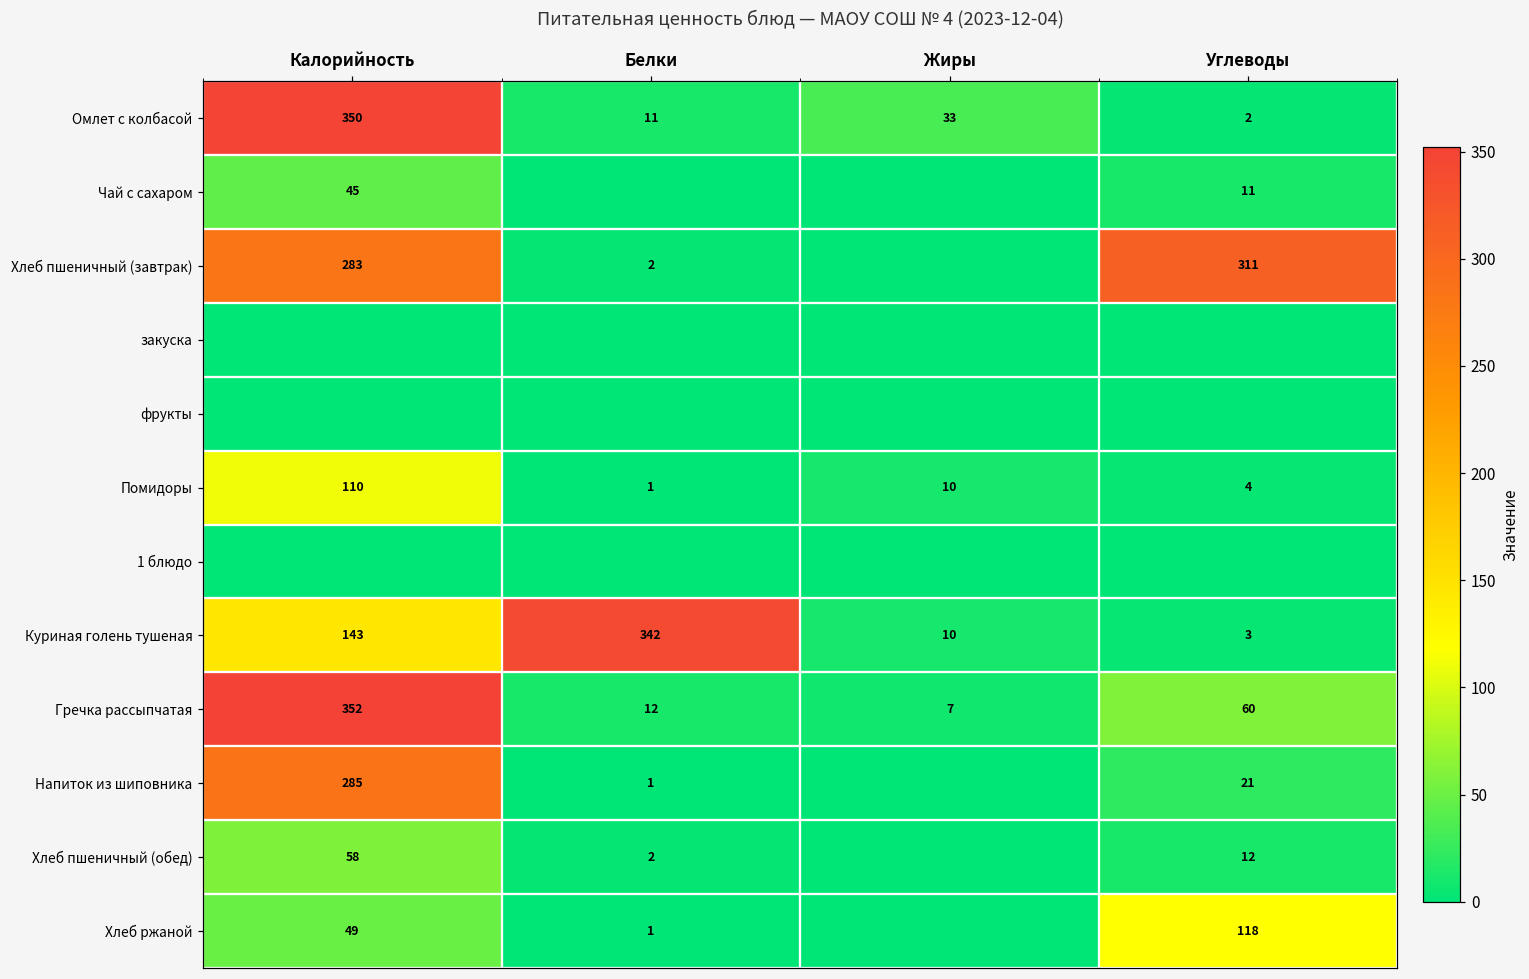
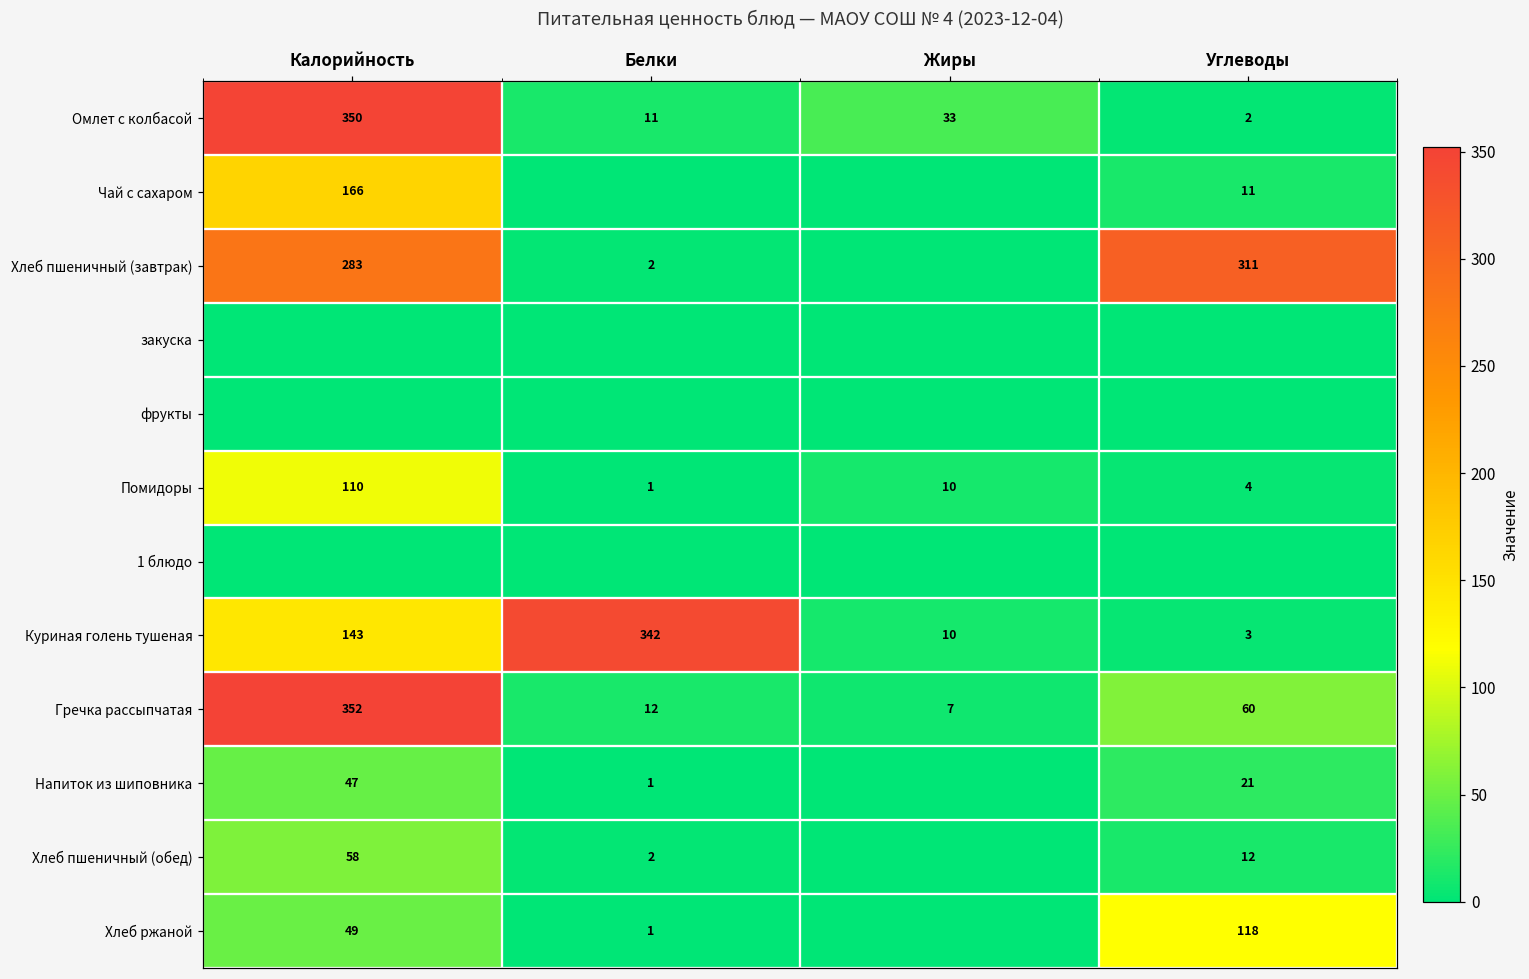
Чай с сахаром, Калорийность: 45 -> 166
Напиток из шиповника, Калорийность: 285 -> 47
